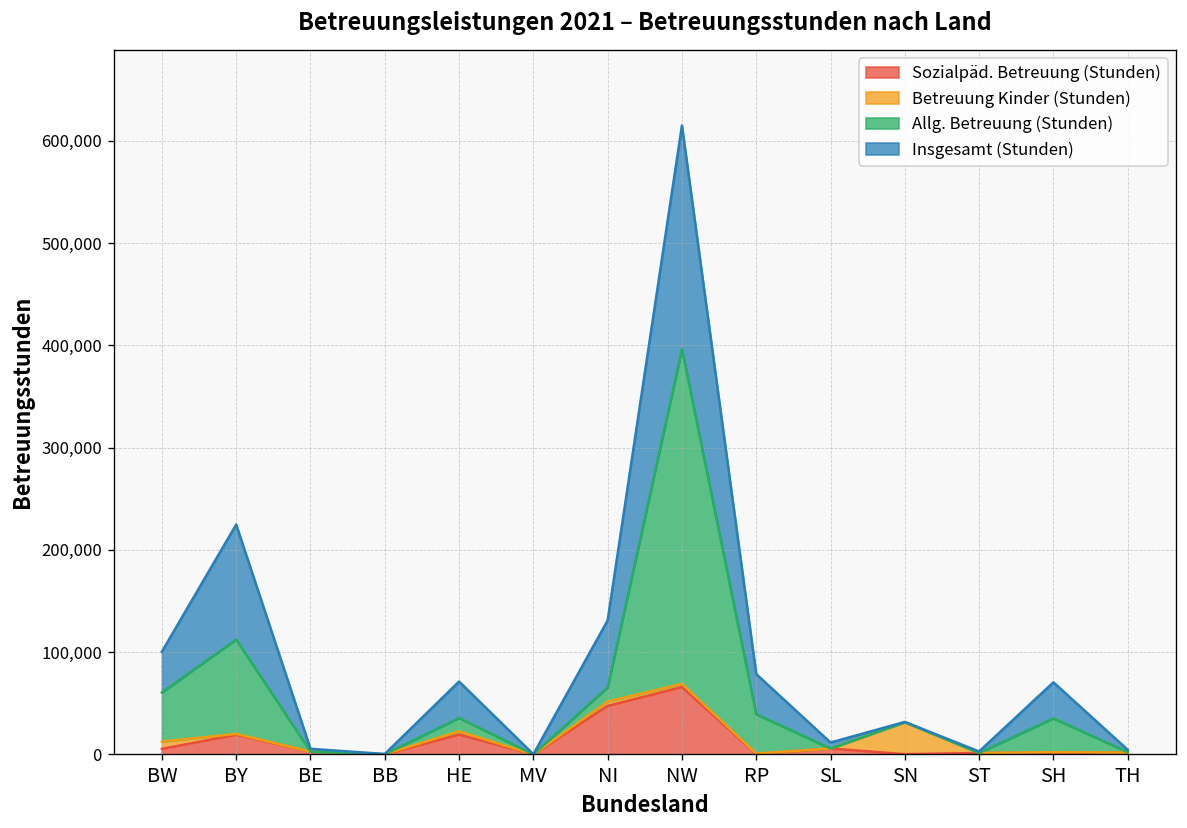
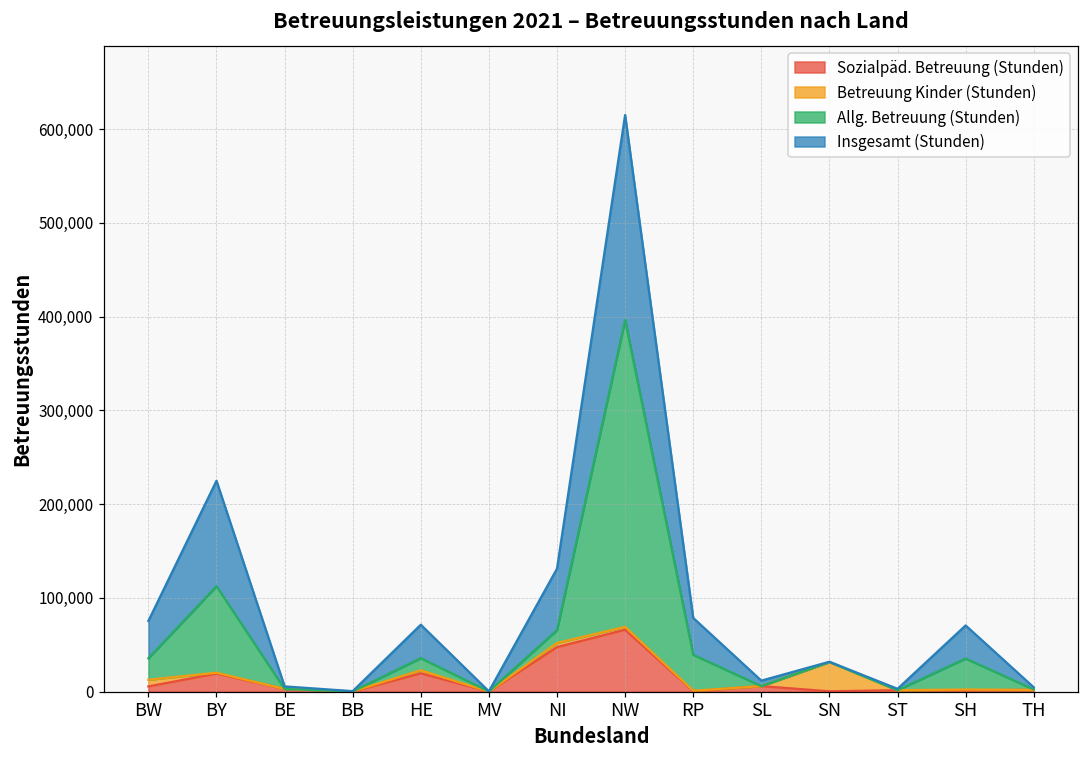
Allg. Betreuung (Stunden), BW: 50,000 -> 20,000
